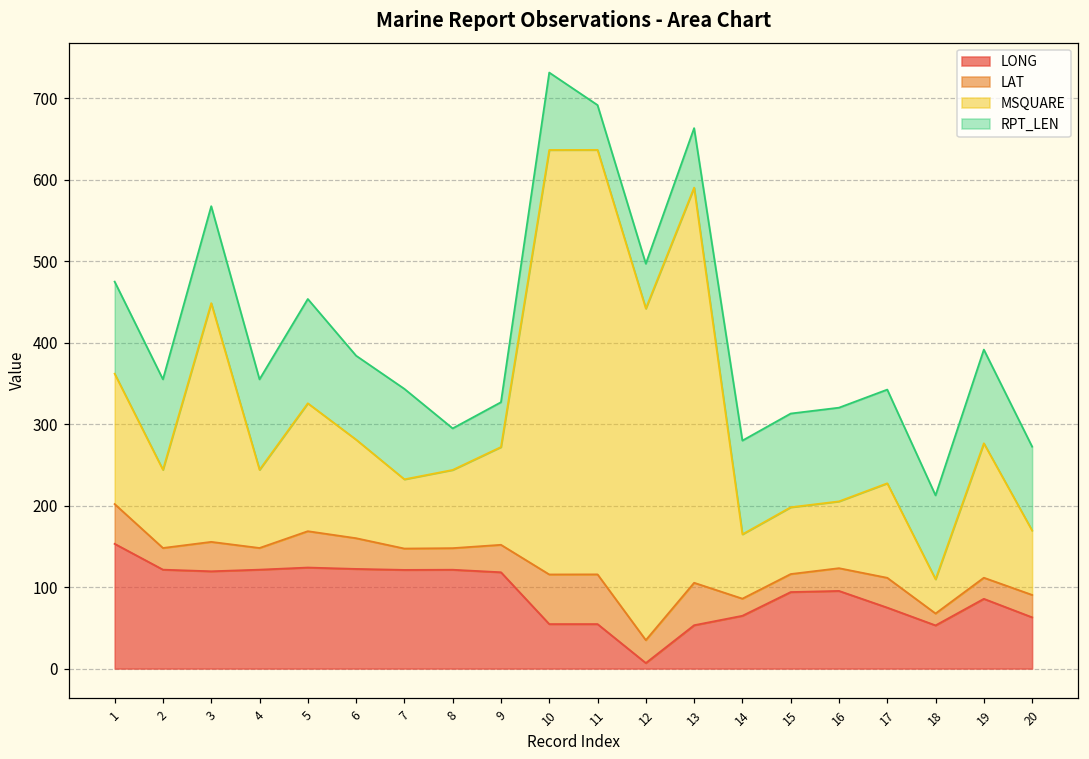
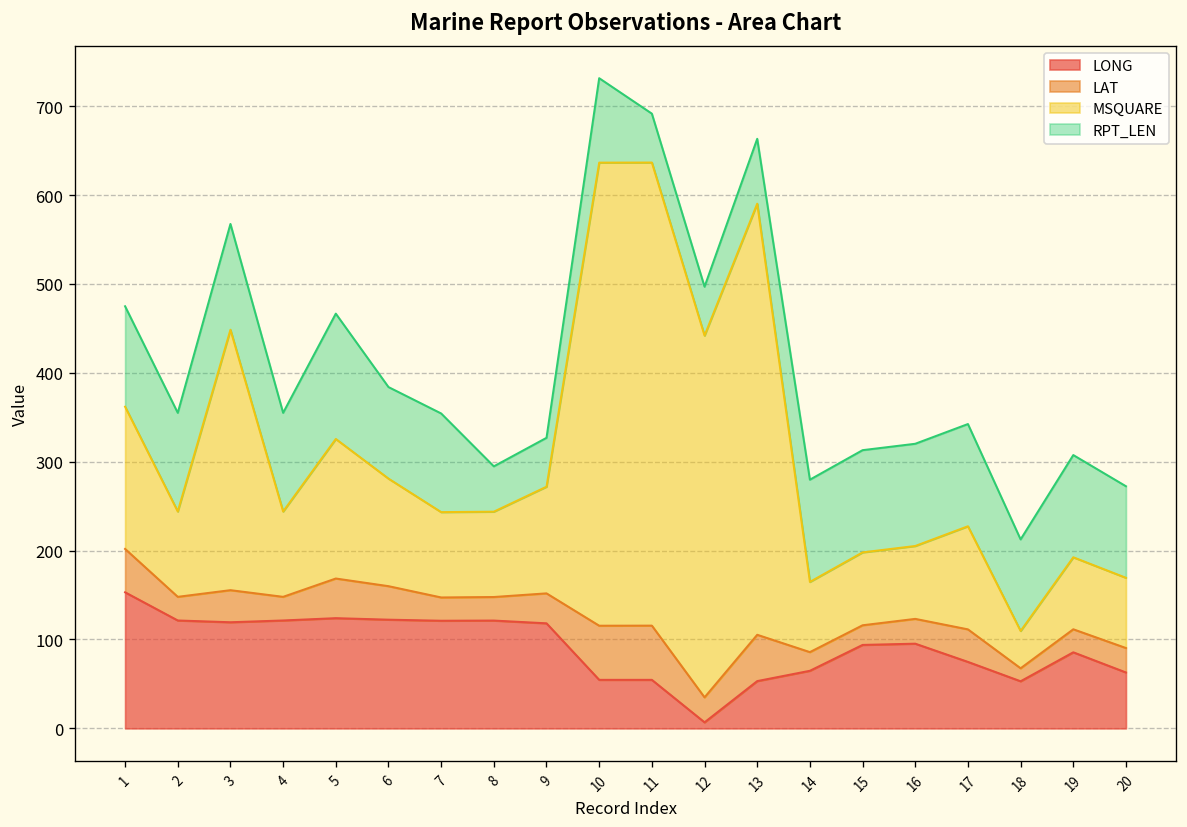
RPT_LEN, 5: 130 -> 140
MSQUARE, 7: 90 -> 100
MSQUARE, 19: 170 -> 80
